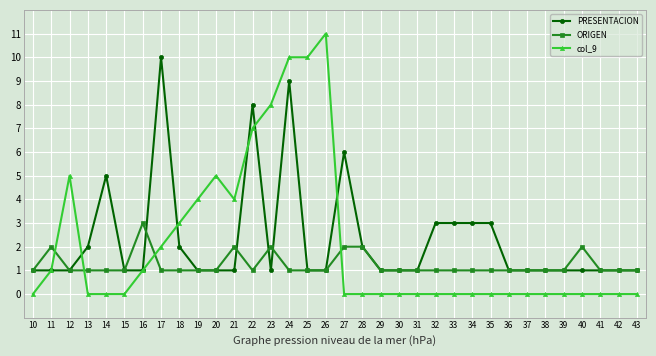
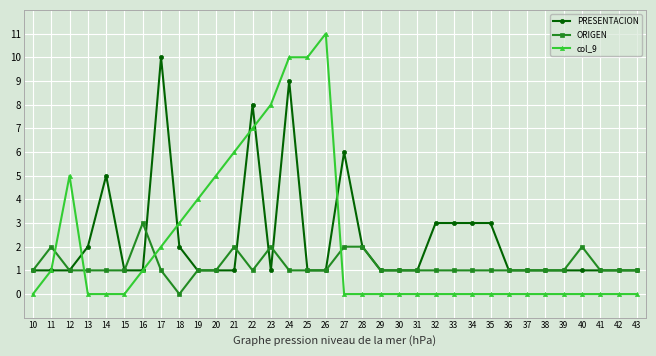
ORIGEN, 18: 1 -> 0
col_9, 21: 4 -> 6
